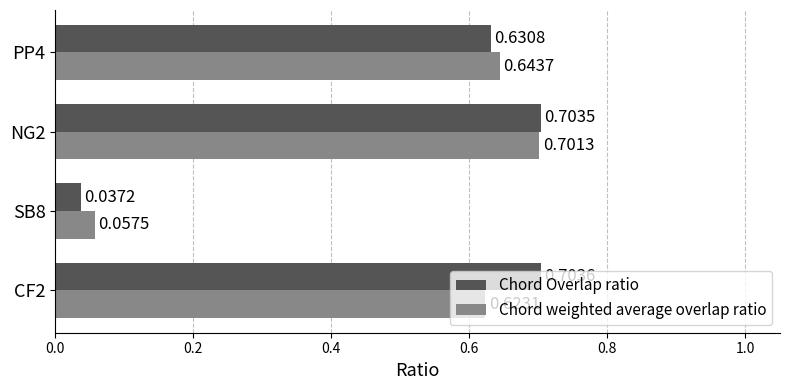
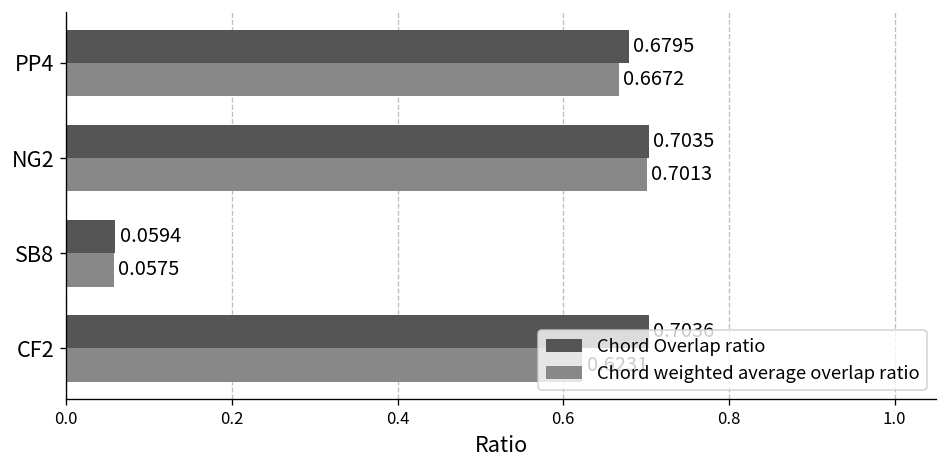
Chord Overlap ratio, PP4: 0.6308 -> 0.6795
Chord weighted average overlap ratio, PP4: 0.6437 -> 0.6672
Chord Overlap ratio, SB8: 0.0372 -> 0.0594
